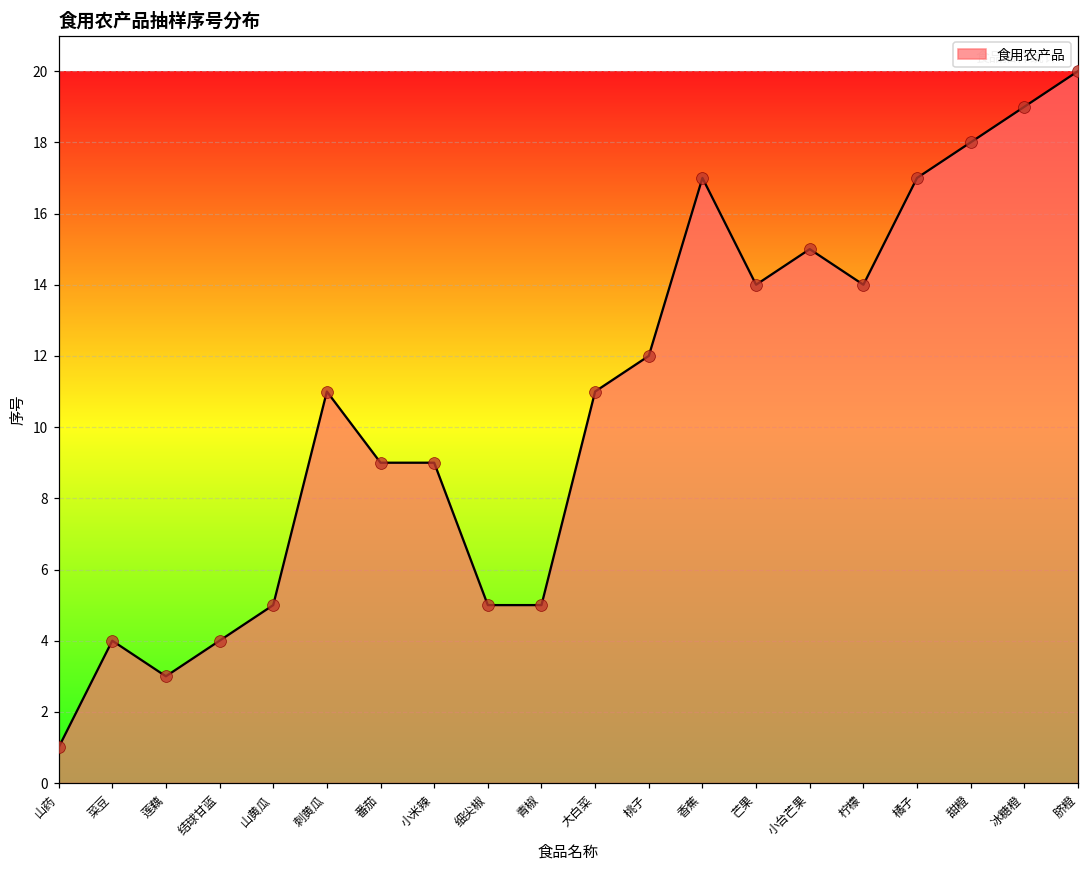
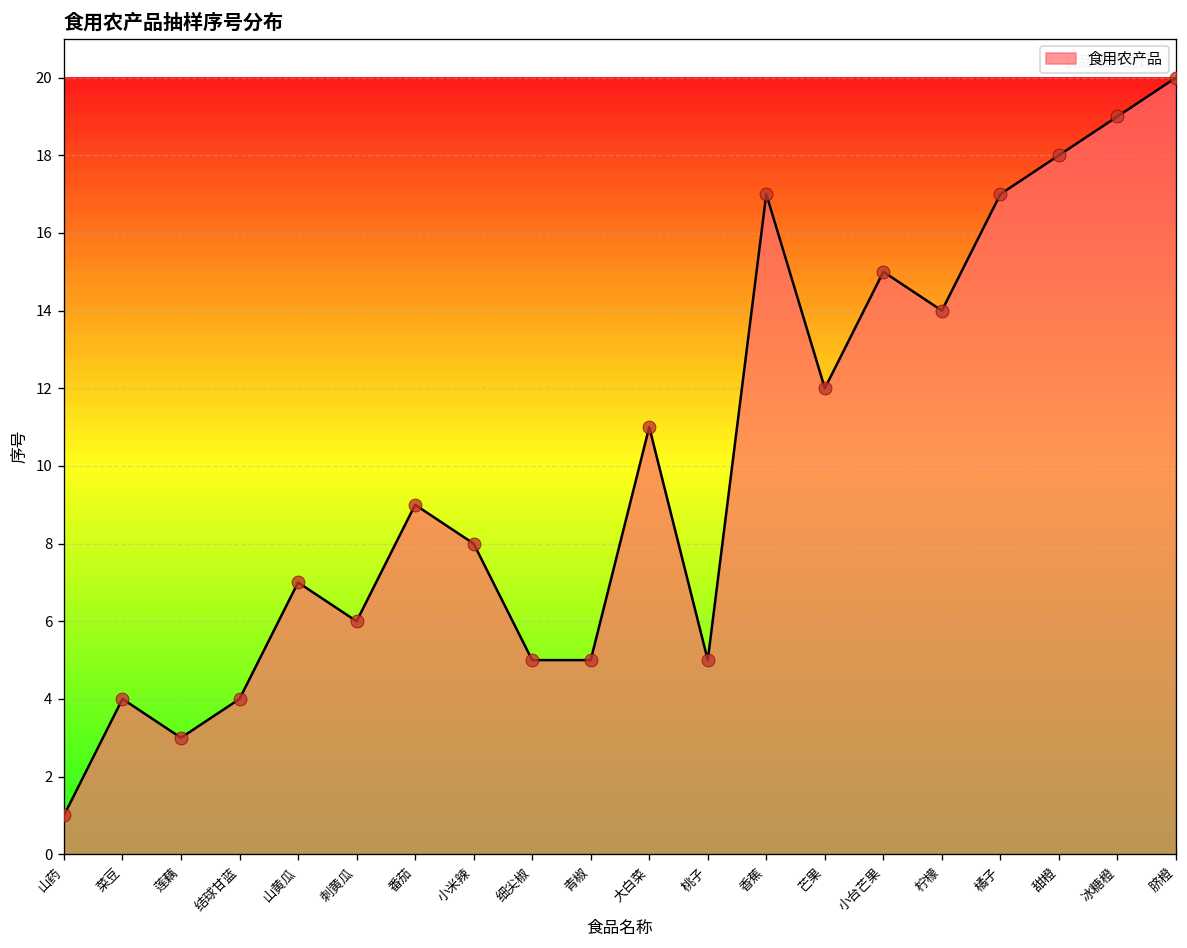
山黄瓜: 5 -> 7
刺黄瓜: 11 -> 6
小米辣: 9 -> 8
桃子: 12 -> 5
芒果: 14 -> 12
